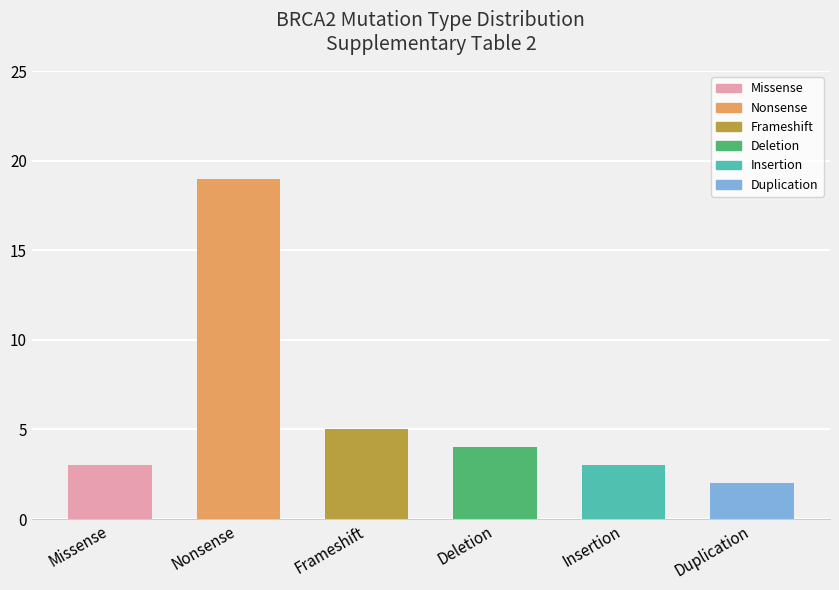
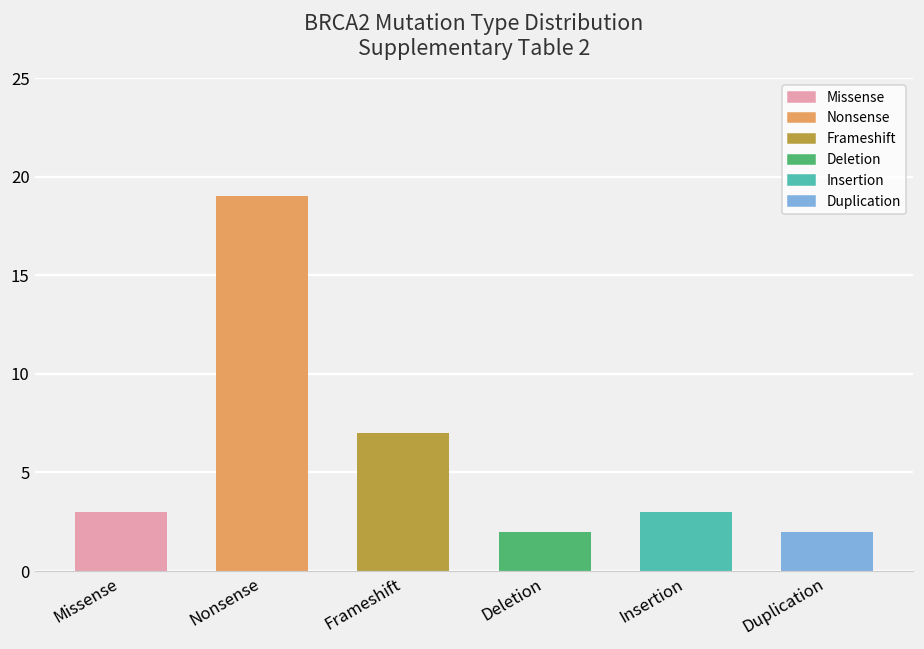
Frameshift: 5 -> 7
Deletion: 4 -> 2
